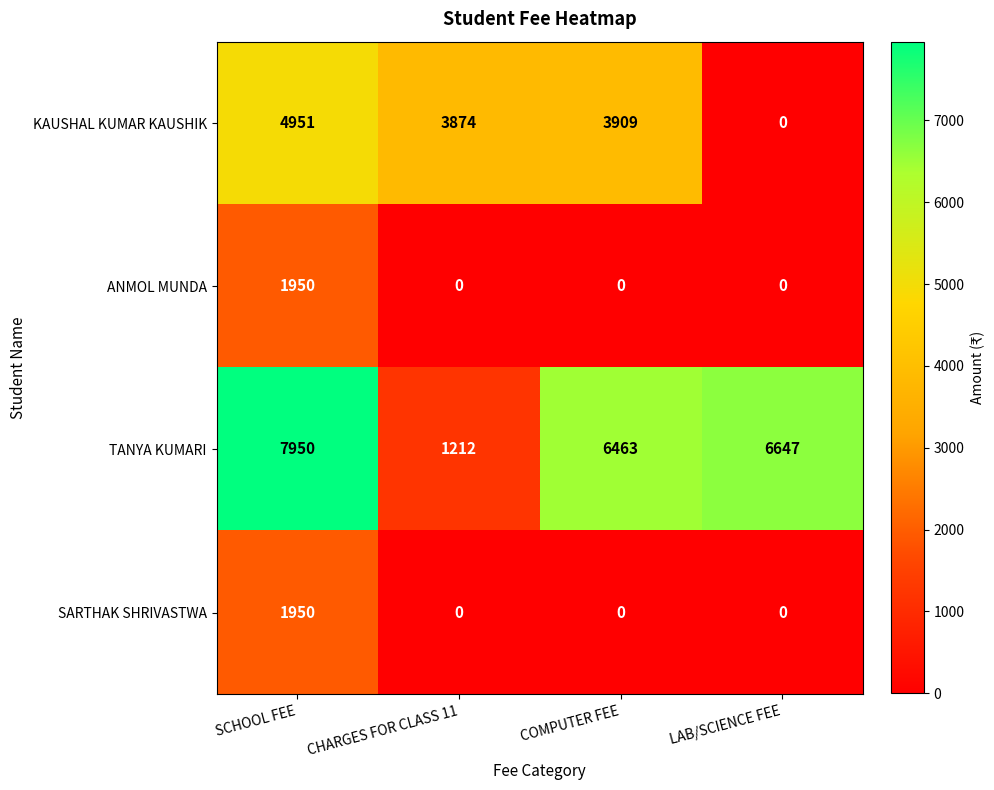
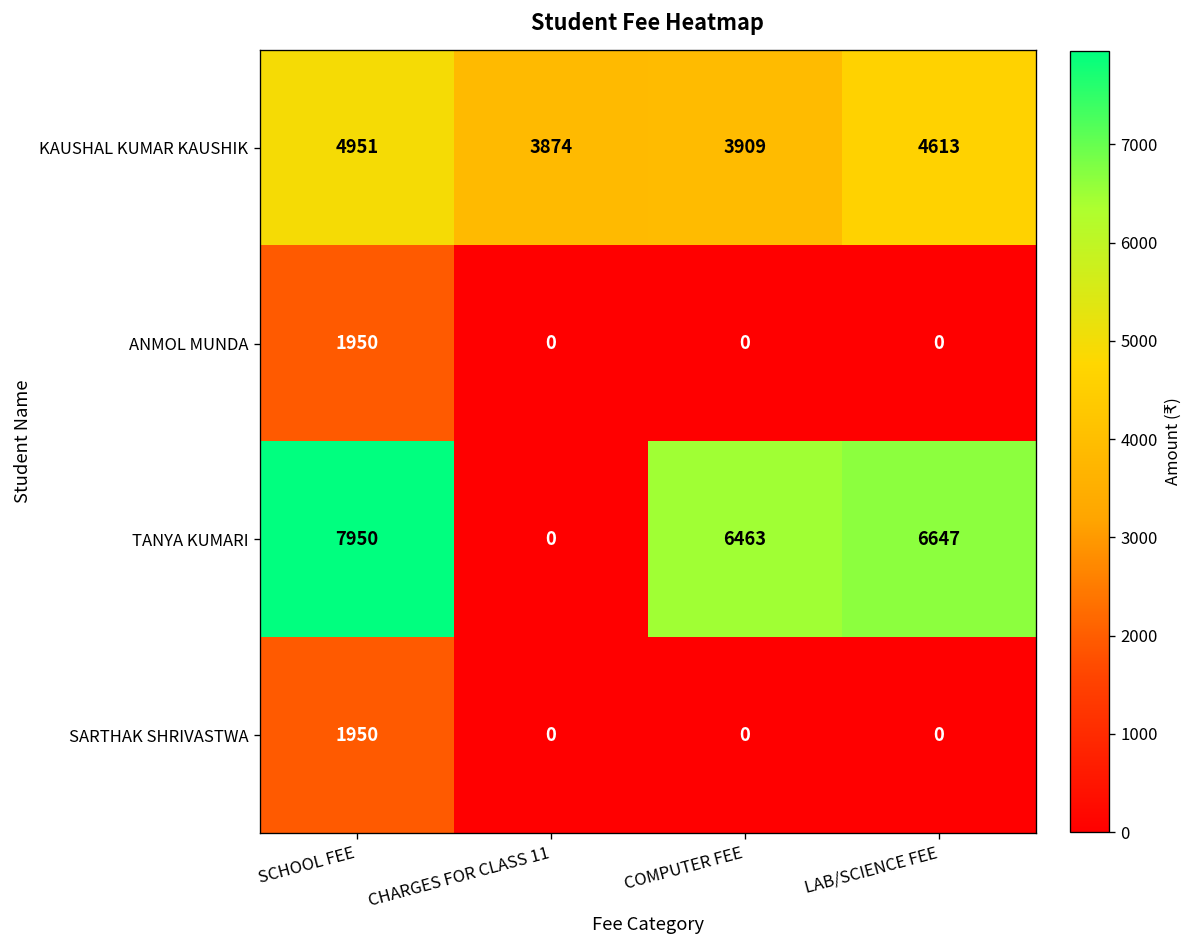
KAUSHAL KUMAR KAUSHIK, LAB/SCIENCE FEE: 0 -> 4613
TANYA KUMARI, CHARGES FOR CLASS 11: 1212 -> 0
